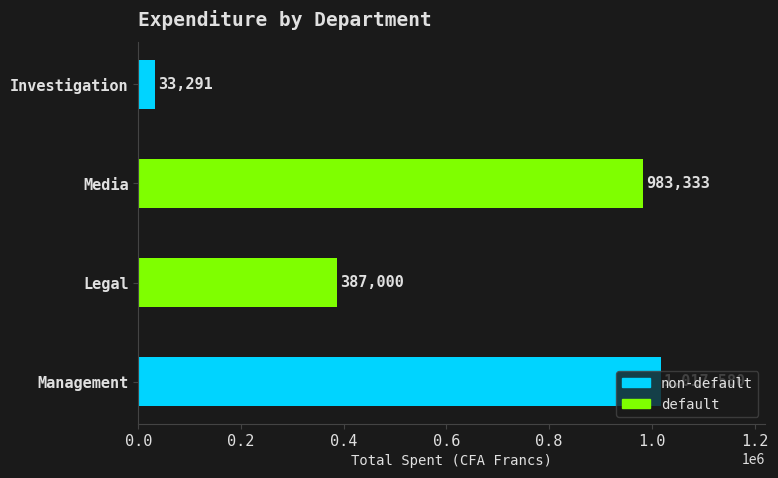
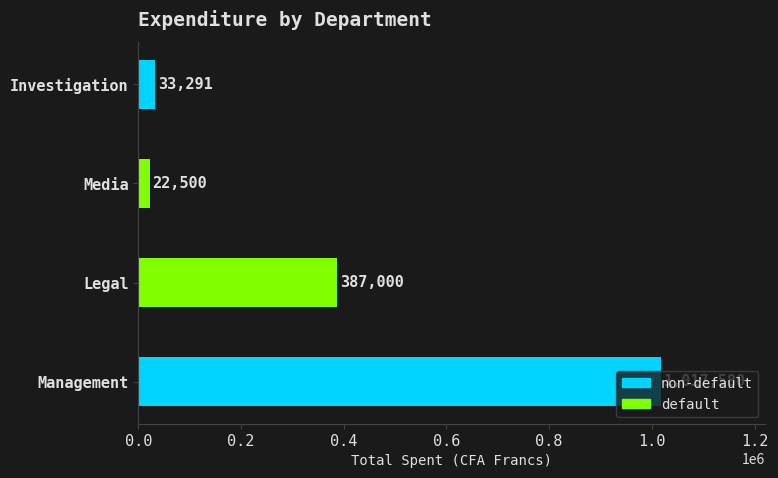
Media: 983,333 -> 22,500
